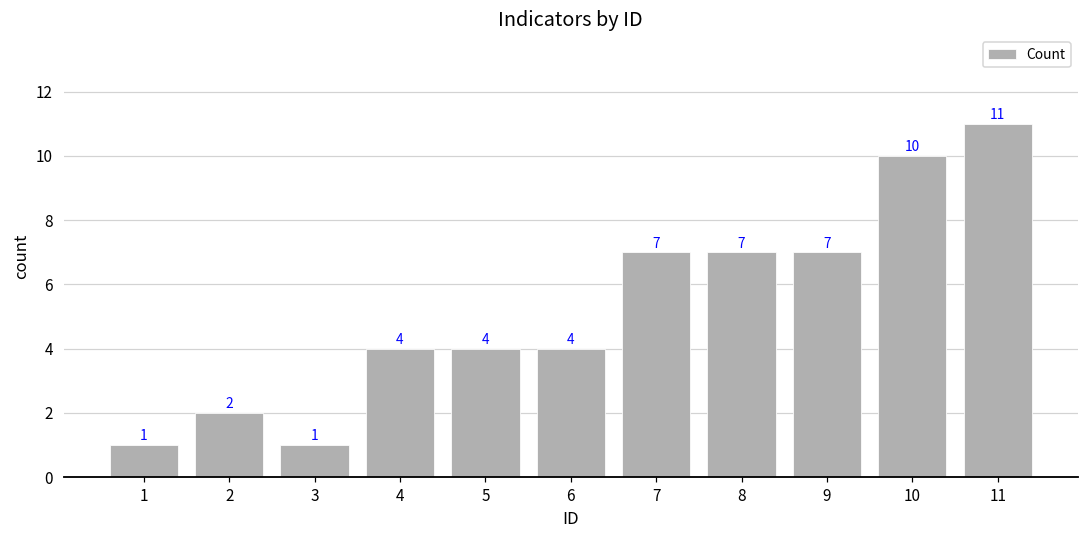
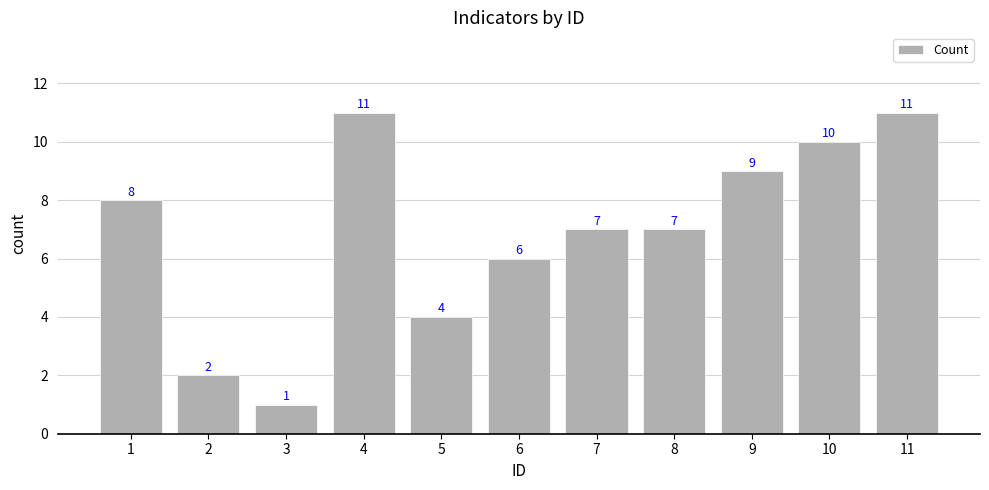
1: 1 -> 8
4: 4 -> 11
6: 4 -> 6
9: 7 -> 9
